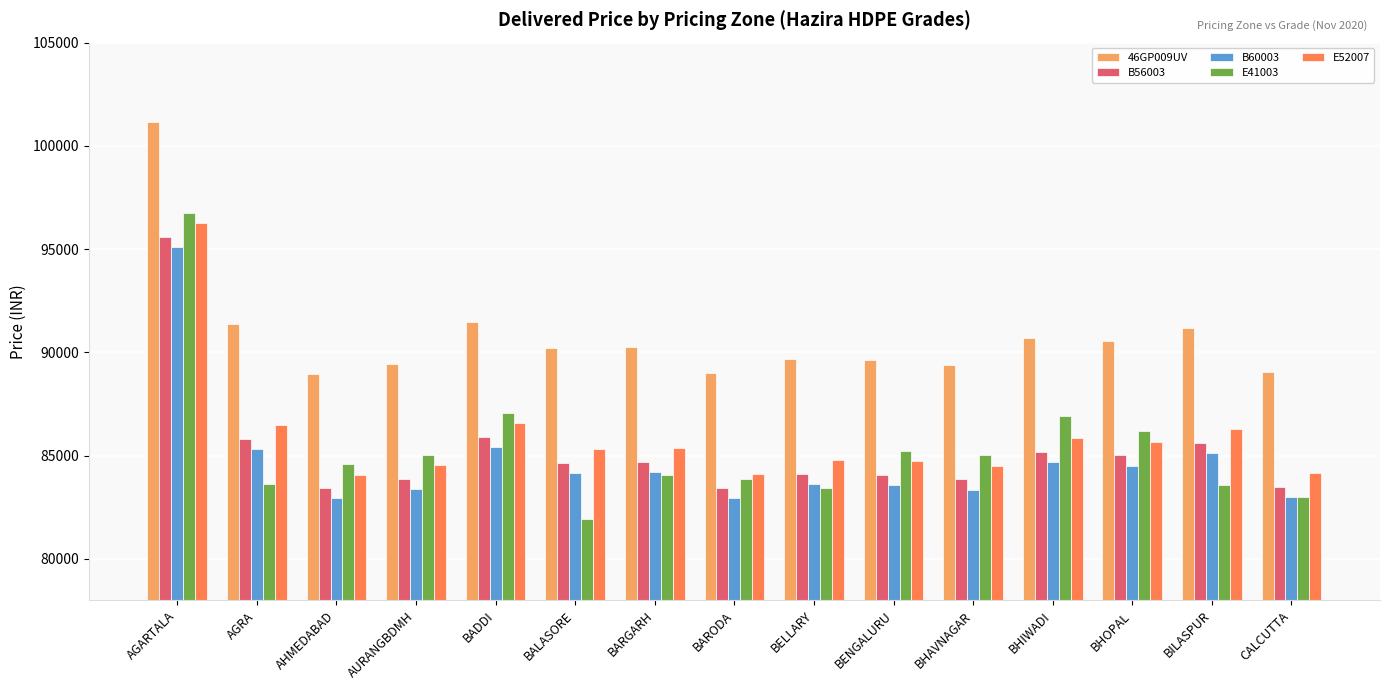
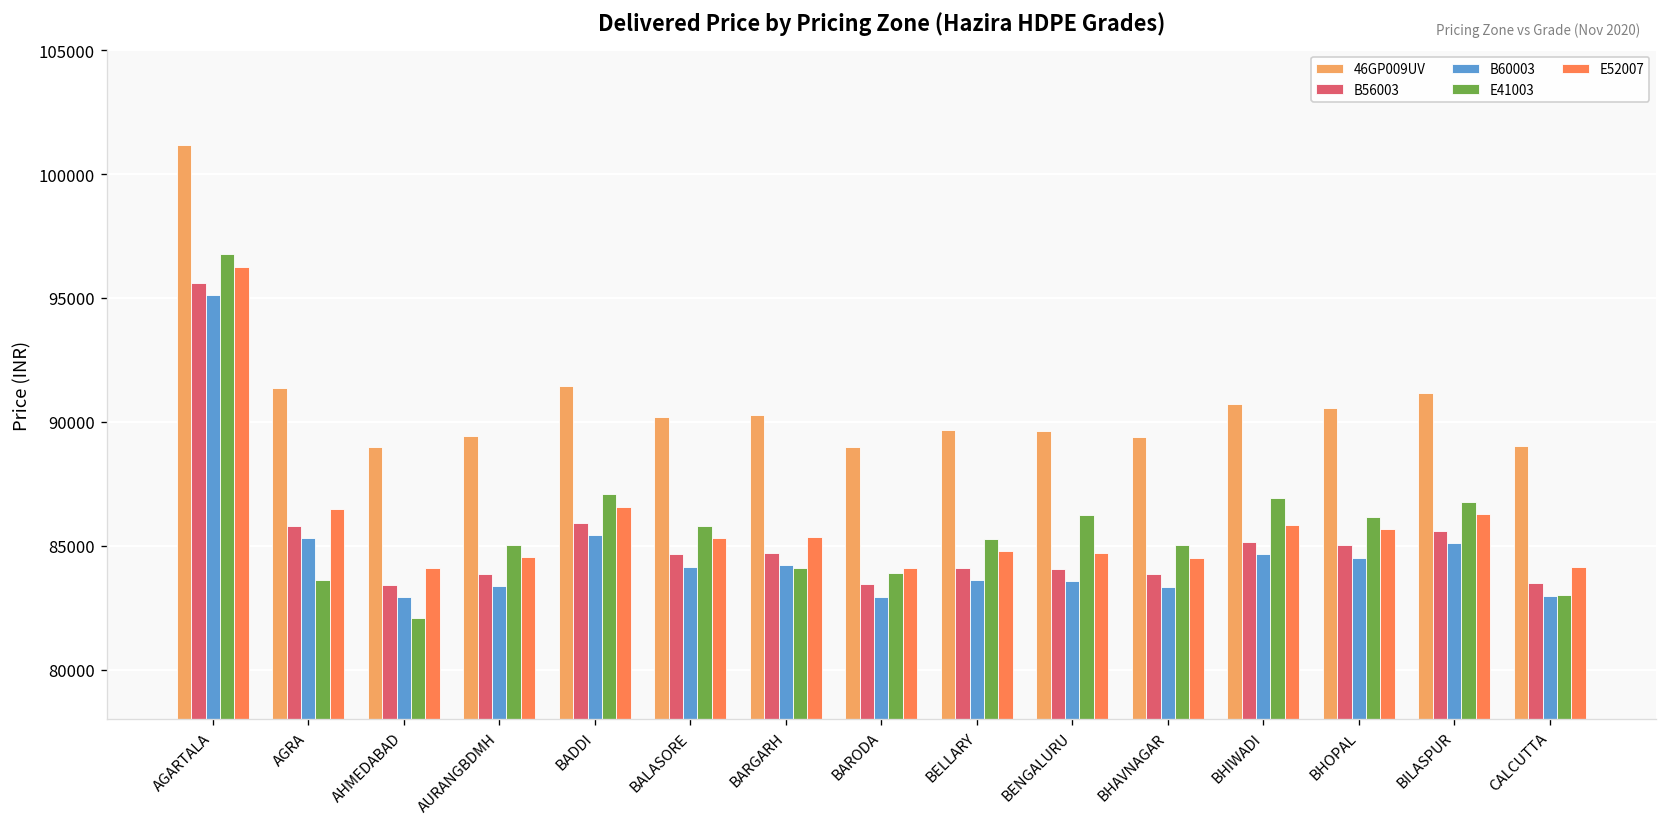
E41003, AHMEDABAD: 84600 -> 82100
E41003, BALASORE: 81900 -> 85800
E41003, BELLARY: 83400 -> 85300
E41003, BENGALURU: 85200 -> 86200
E41003, BILASPUR: 83600 -> 86800
